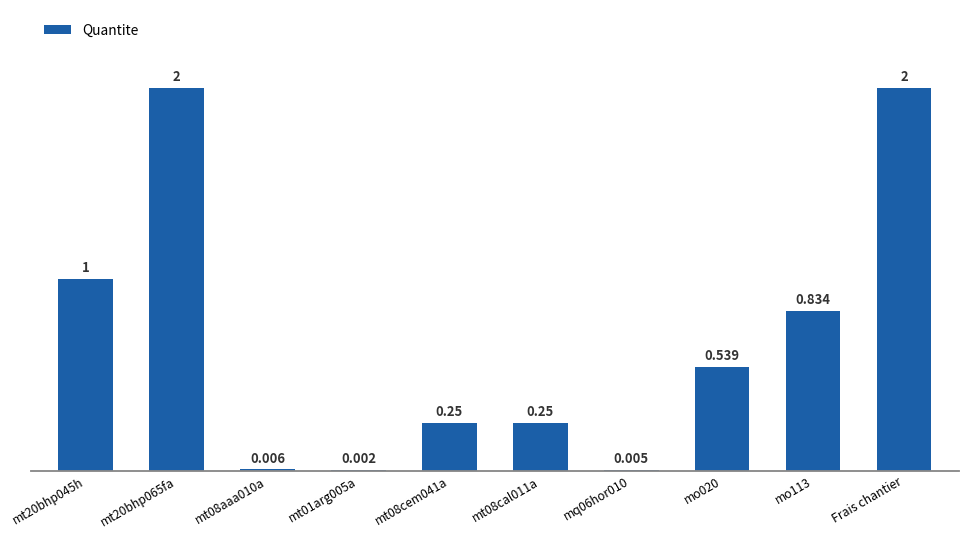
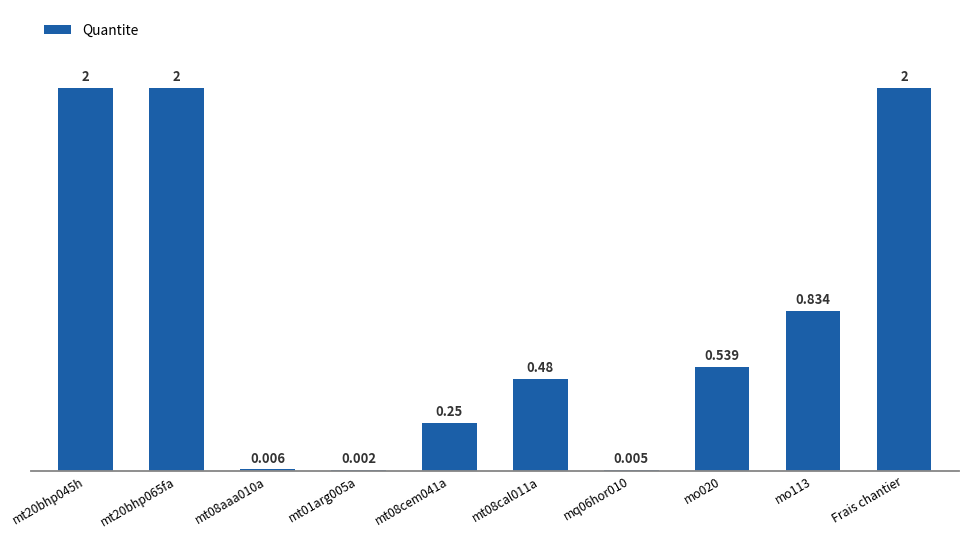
mt20bhp045h: 1 -> 2
mt08cal011a: 0.25 -> 0.48
